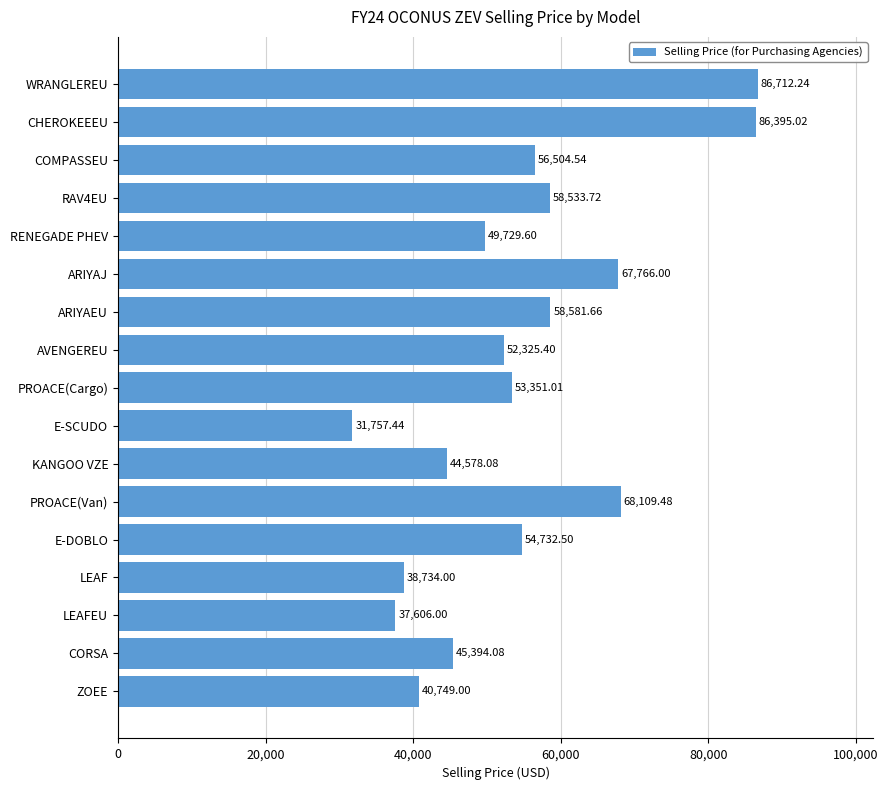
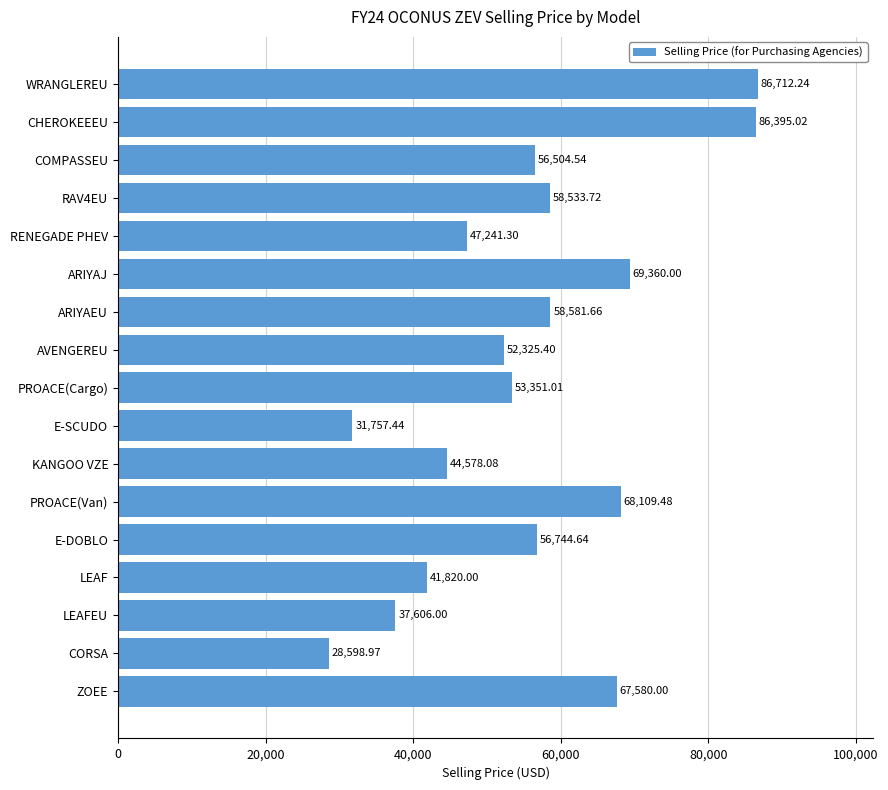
RENEGADE PHEV: 49,729.60 -> 47,241.30
ARIYAJ: 67,766.00 -> 69,360.00
E-DOBLO: 54,732.50 -> 56,744.64
LEAF: 38,734.00 -> 41,820.00
CORSA: 45,394.08 -> 28,598.97
ZOEE: 40,749.00 -> 67,580.00
